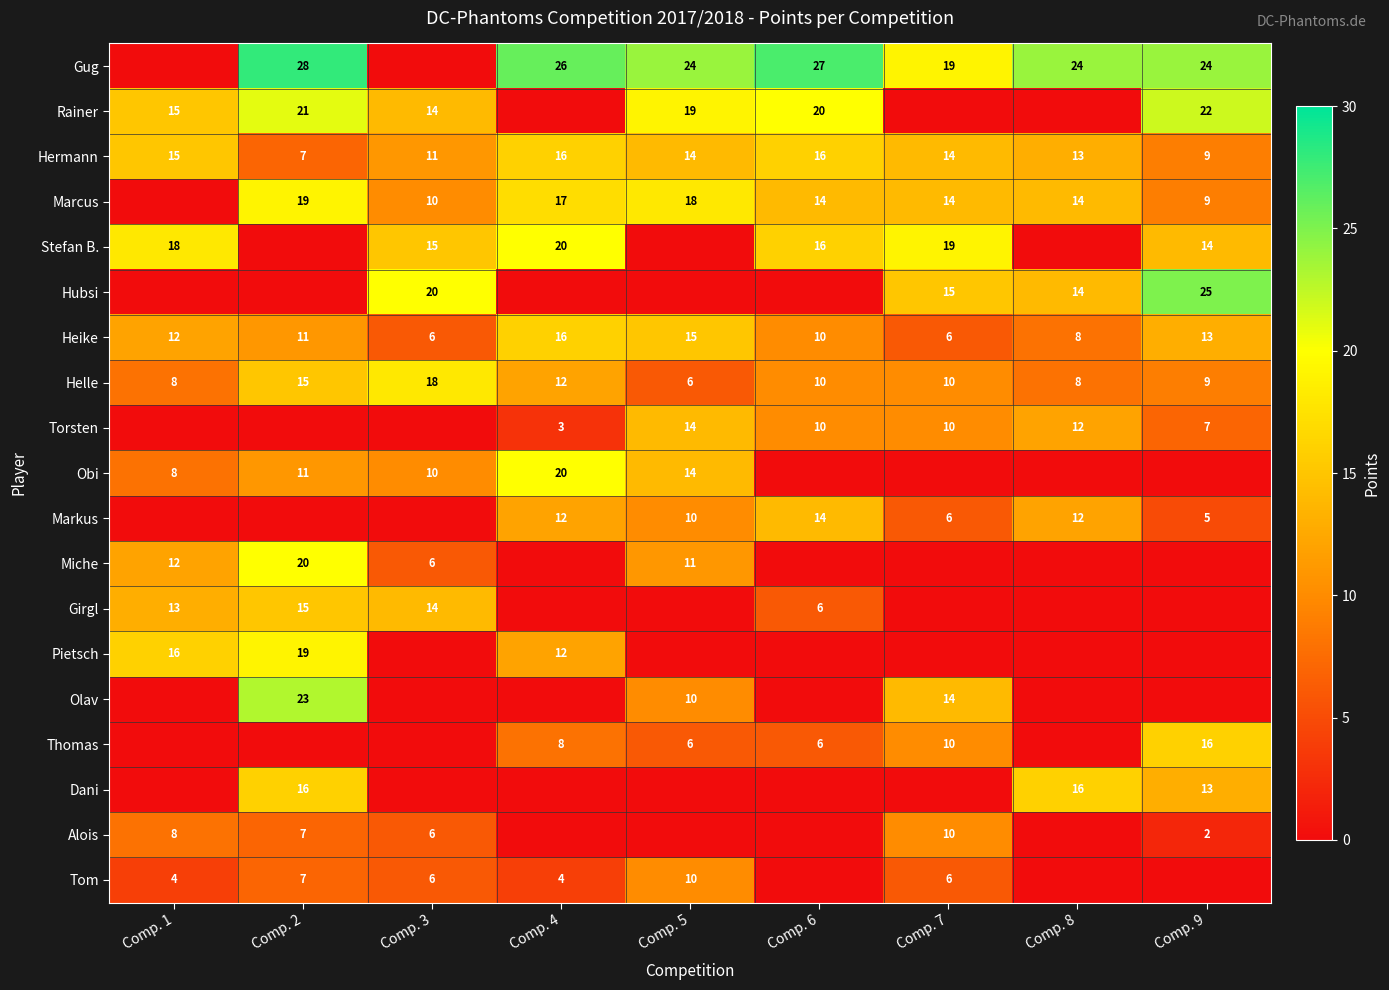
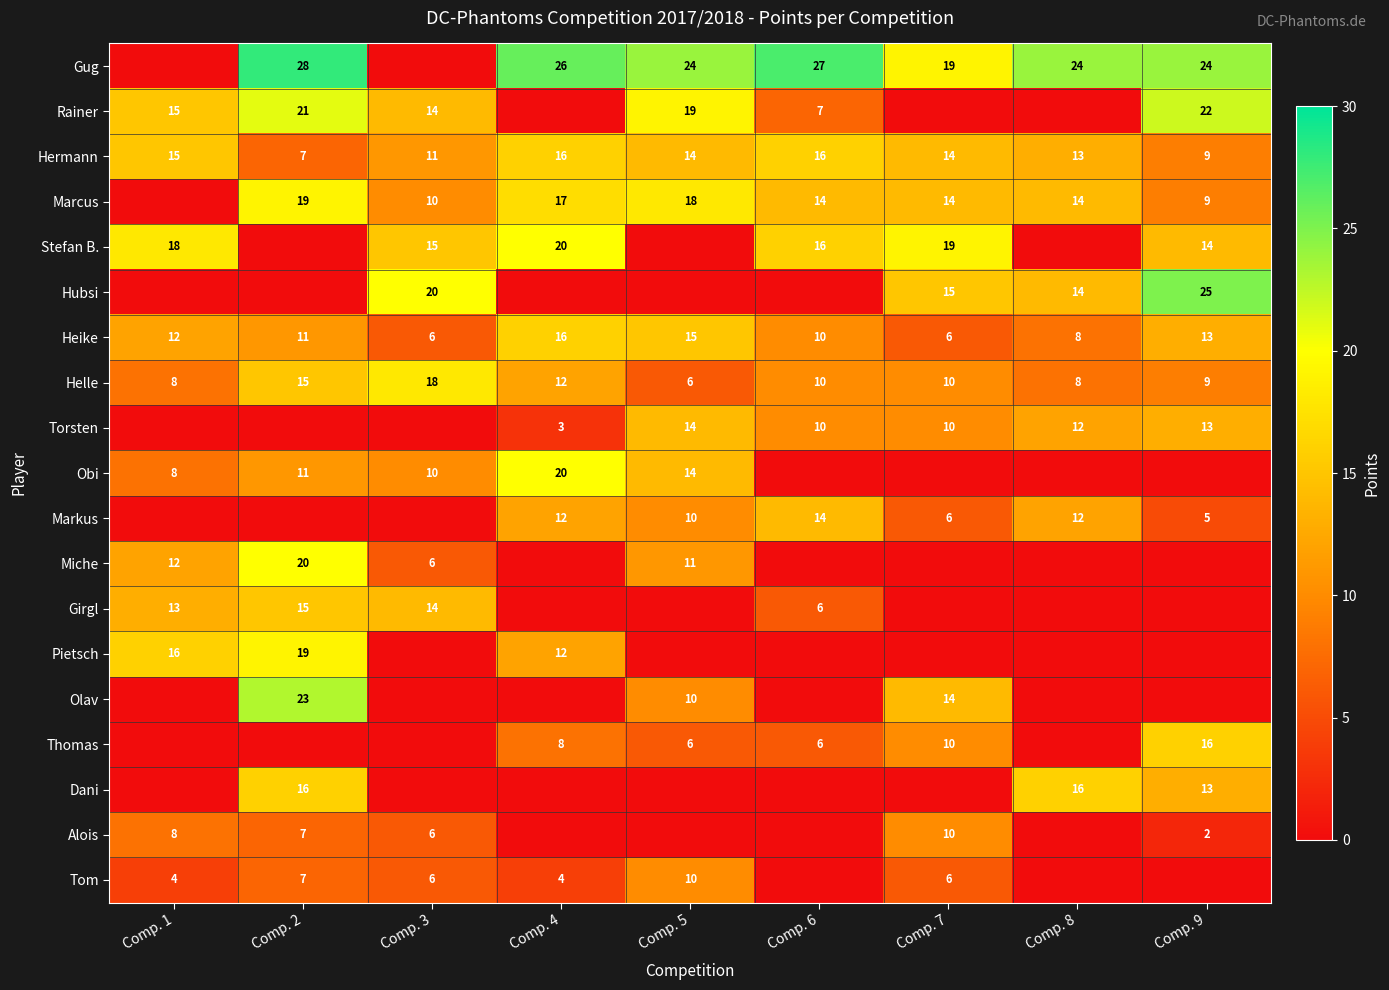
Rainer, Comp. 6: 20 -> 7
Torsten, Comp. 9: 7 -> 13
